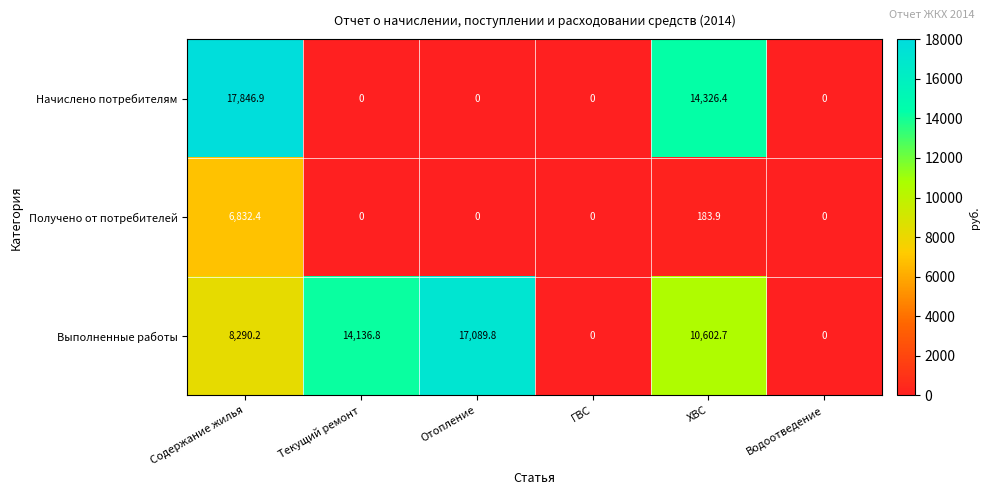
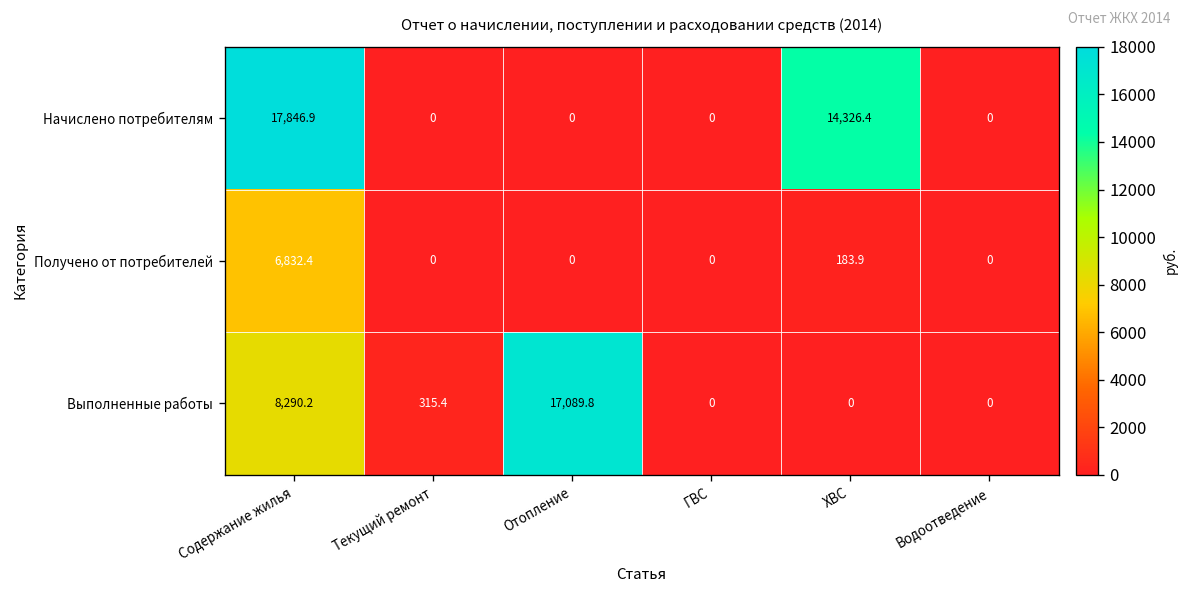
Выполненные работы, Текущий ремонт: 14,136.8 -> 315.4
Выполненные работы, ХВС: 10,602.7 -> 0
